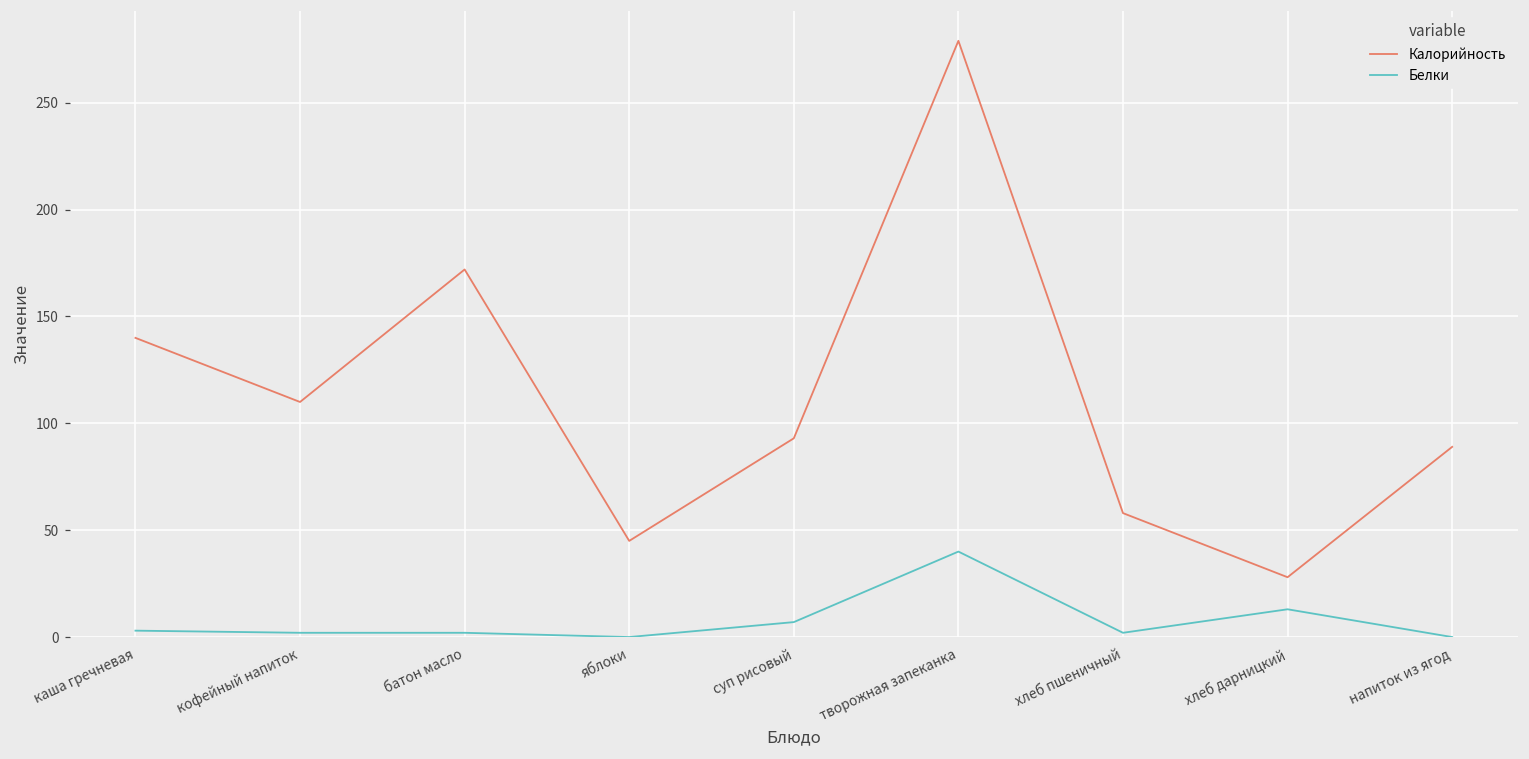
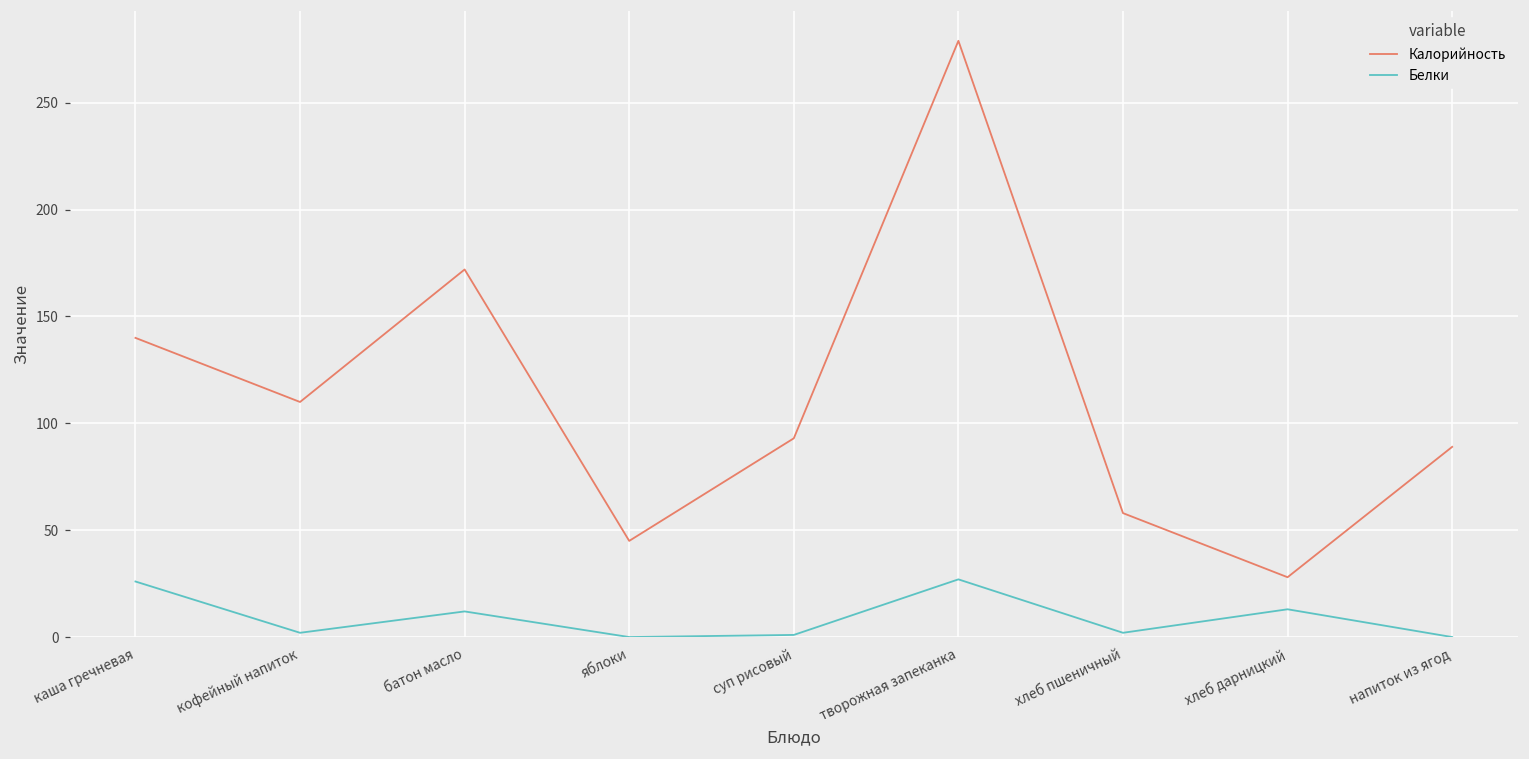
Белки, каша гречневая: 3 -> 26
Белки, батон масло: 2 -> 12
Белки, суп рисовый: 7 -> 1
Белки, творожная запеканка: 40 -> 27
